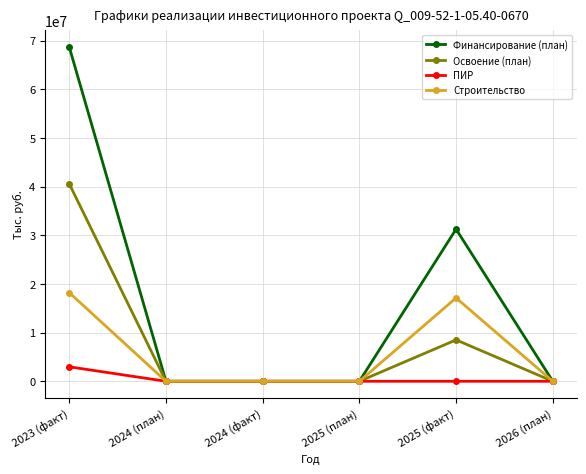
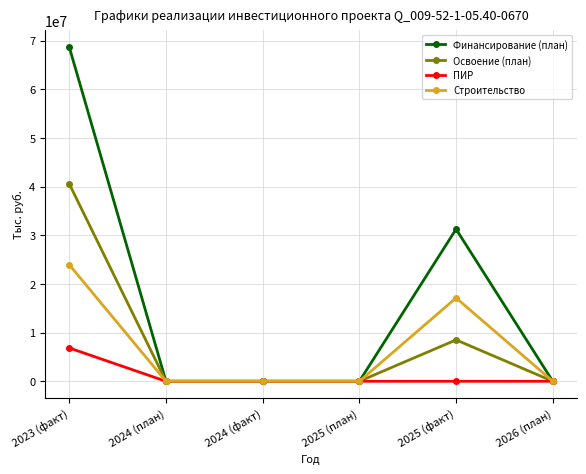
ПИР, 2023 (факт): 3000000 -> 7000000
Строительство, 2023 (факт): 18000000 -> 24000000
